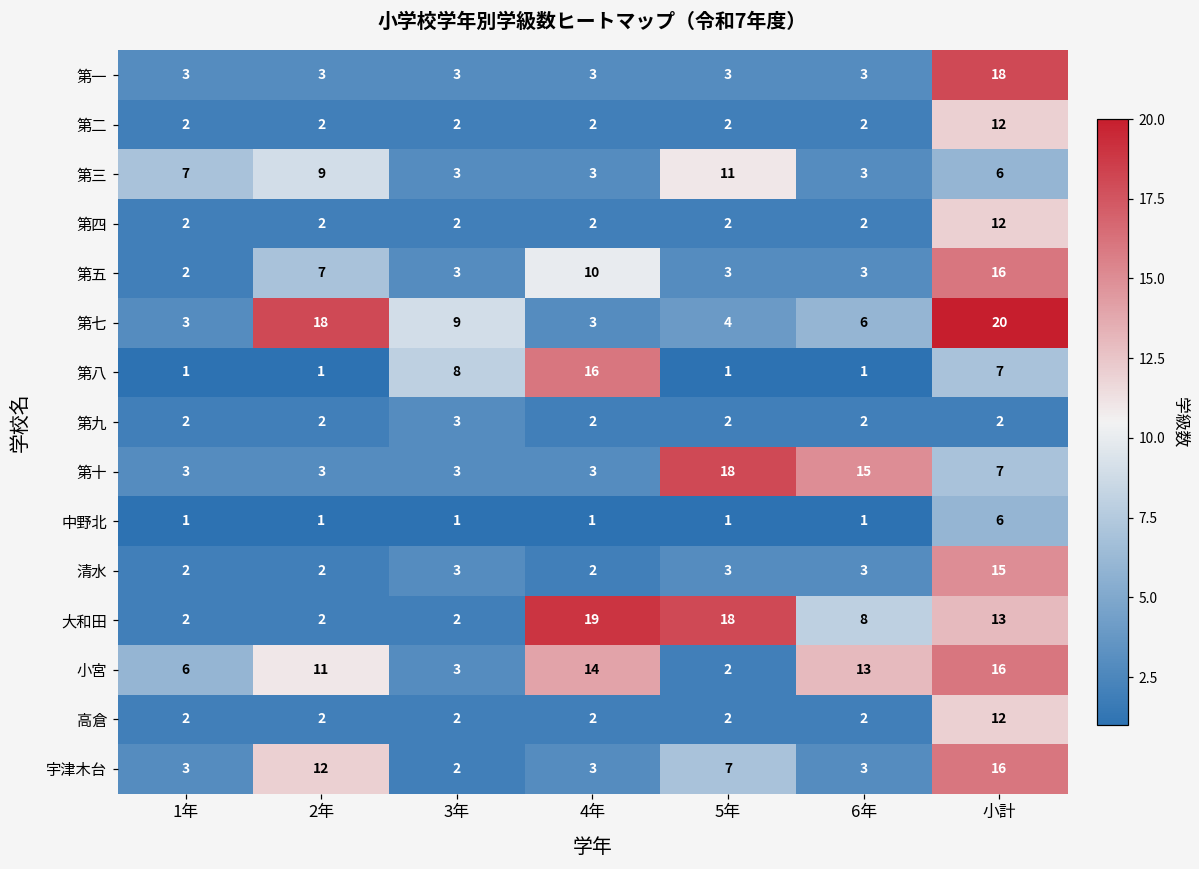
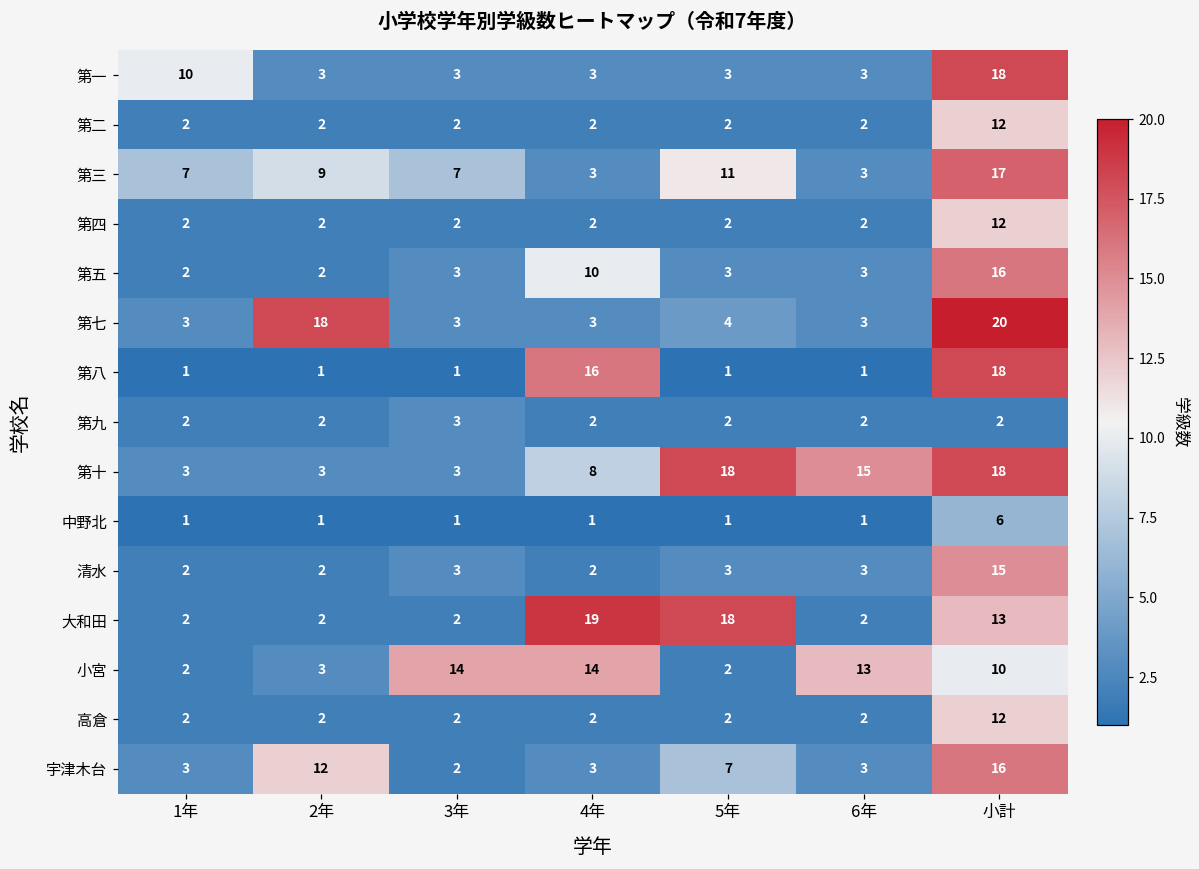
第一, 1年: 3 -> 10
第三, 3年: 3 -> 7
第三, 小計: 6 -> 17
第五, 2年: 7 -> 2
第七, 3年: 9 -> 3
第七, 6年: 6 -> 3
第八, 3年: 8 -> 1
第八, 小計: 7 -> 18
第十, 4年: 3 -> 8
第十, 小計: 7 -> 18
大和田, 6年: 8 -> 2
小宮, 1年: 6 -> 2
小宮, 2年: 11 -> 3
小宮, 3年: 3 -> 14
小宮, 小計: 16 -> 10
